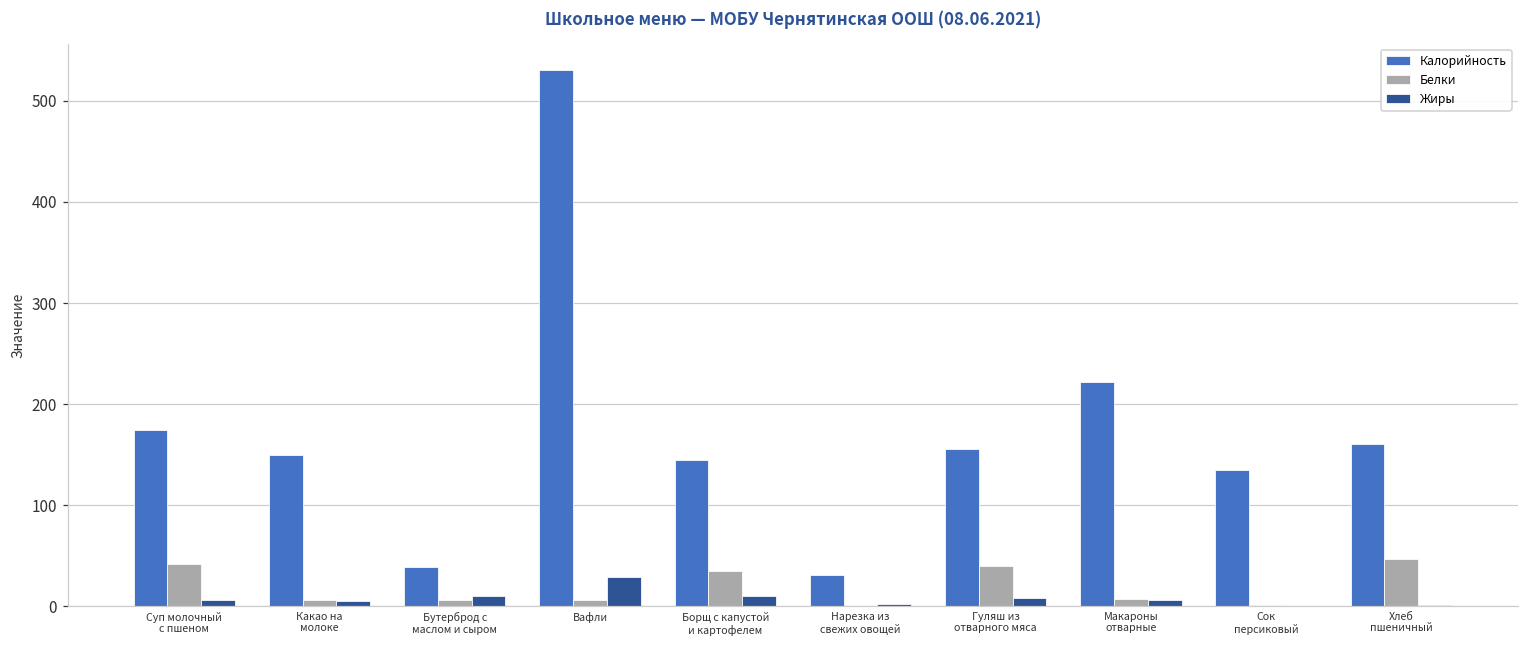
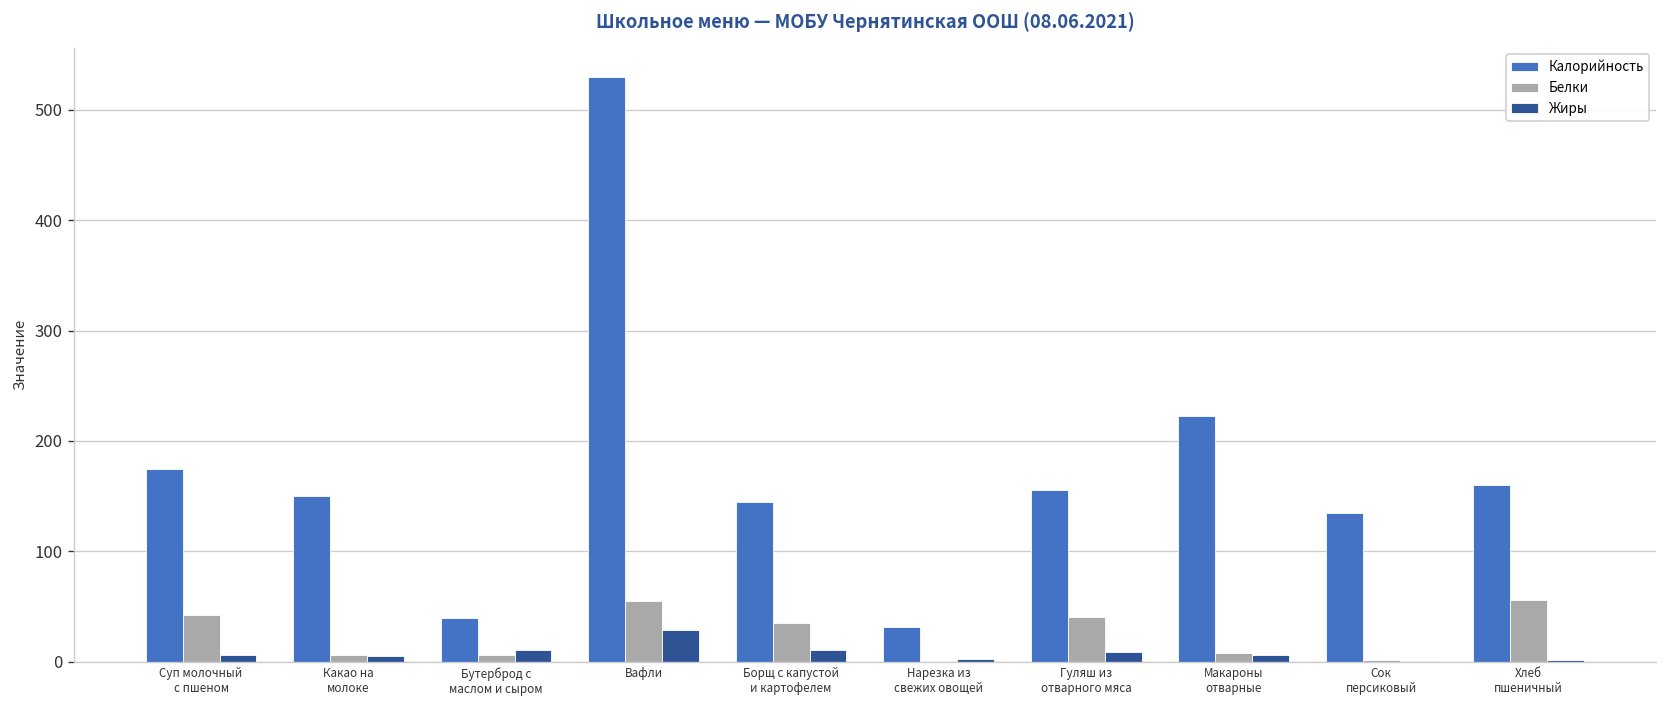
Белки, Вафли: 10 -> 50
Белки, Хлеб пшеничный: 50 -> 60
